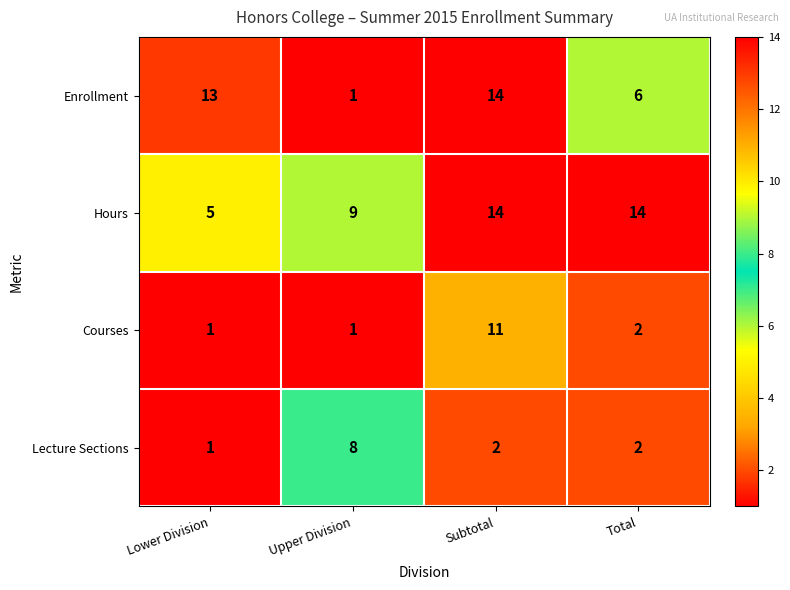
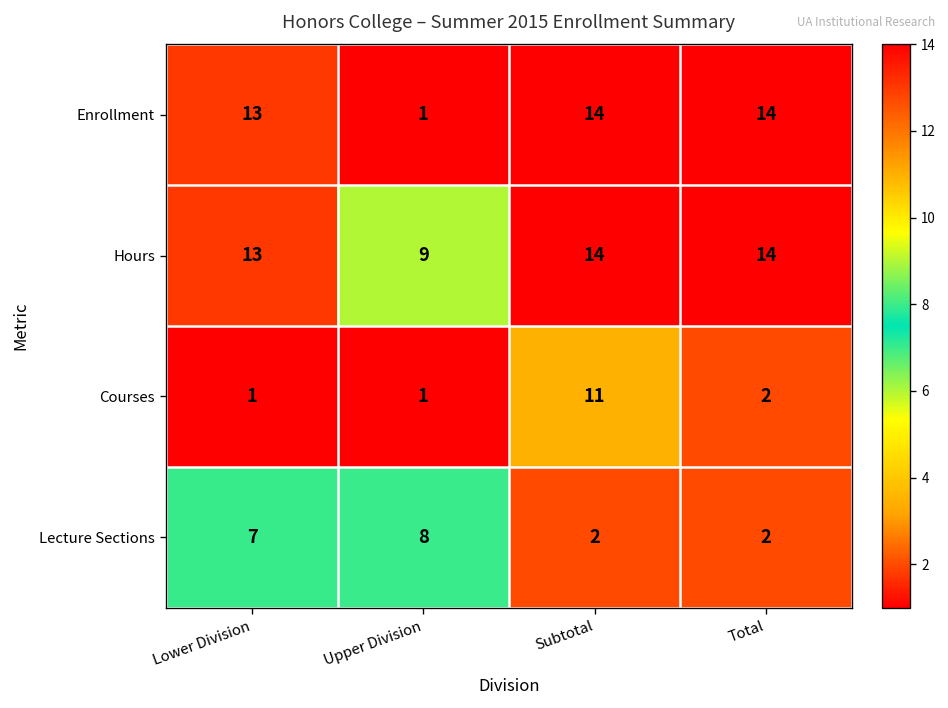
Enrollment, Total: 6 -> 14
Hours, Lower Division: 5 -> 13
Lecture Sections, Lower Division: 1 -> 7
